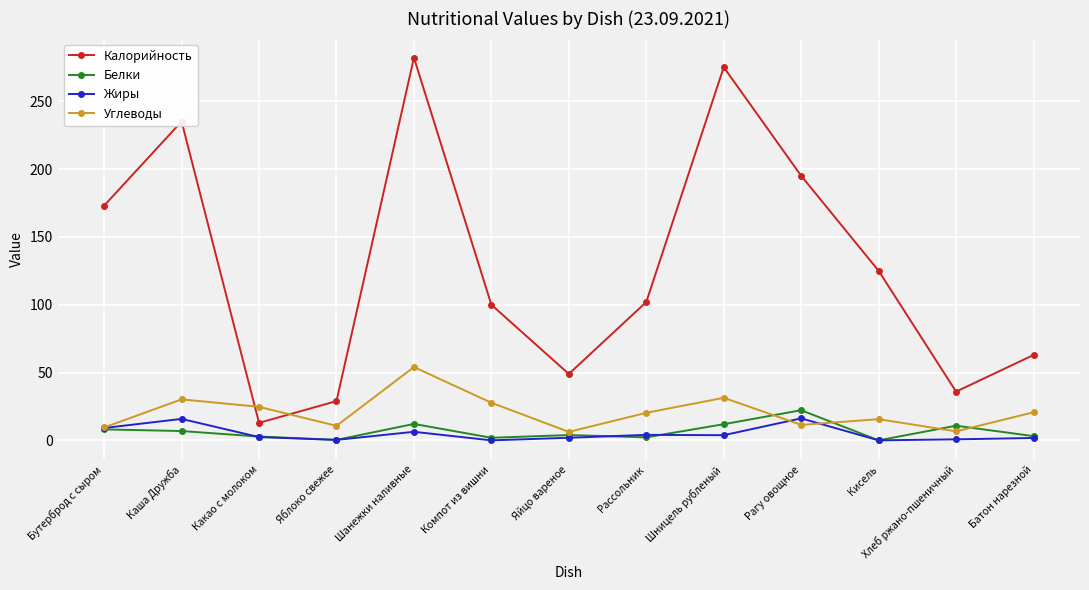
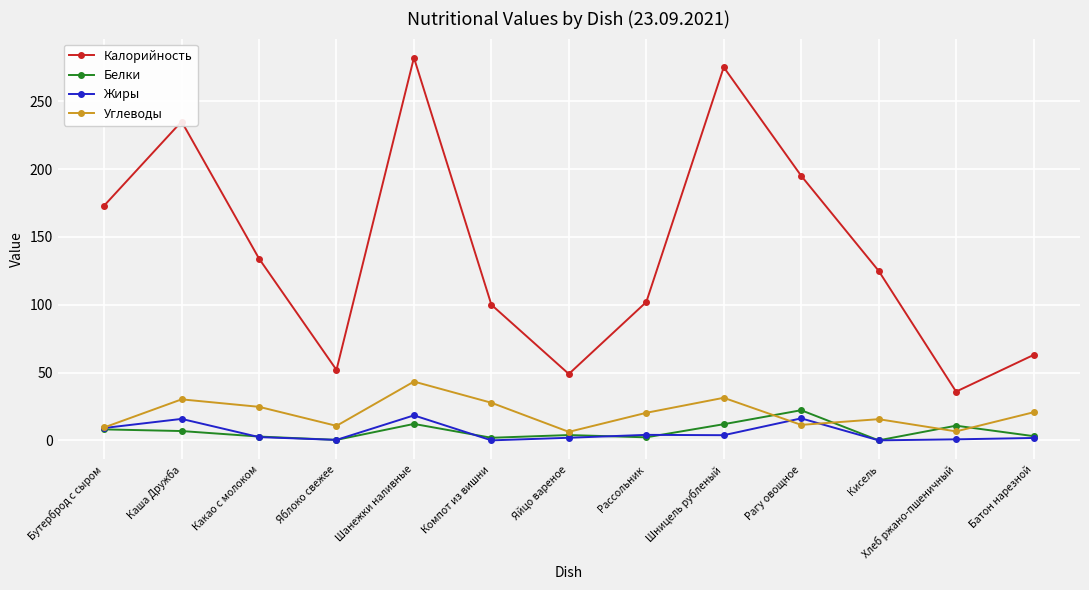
Калорийность, Какао с молоком: 13 -> 134
Калорийность, Яблоко свежее: 29 -> 52
Жиры, Шанежки наливные: 6 -> 19
Углеводы, Шанежки наливные: 54 -> 43
